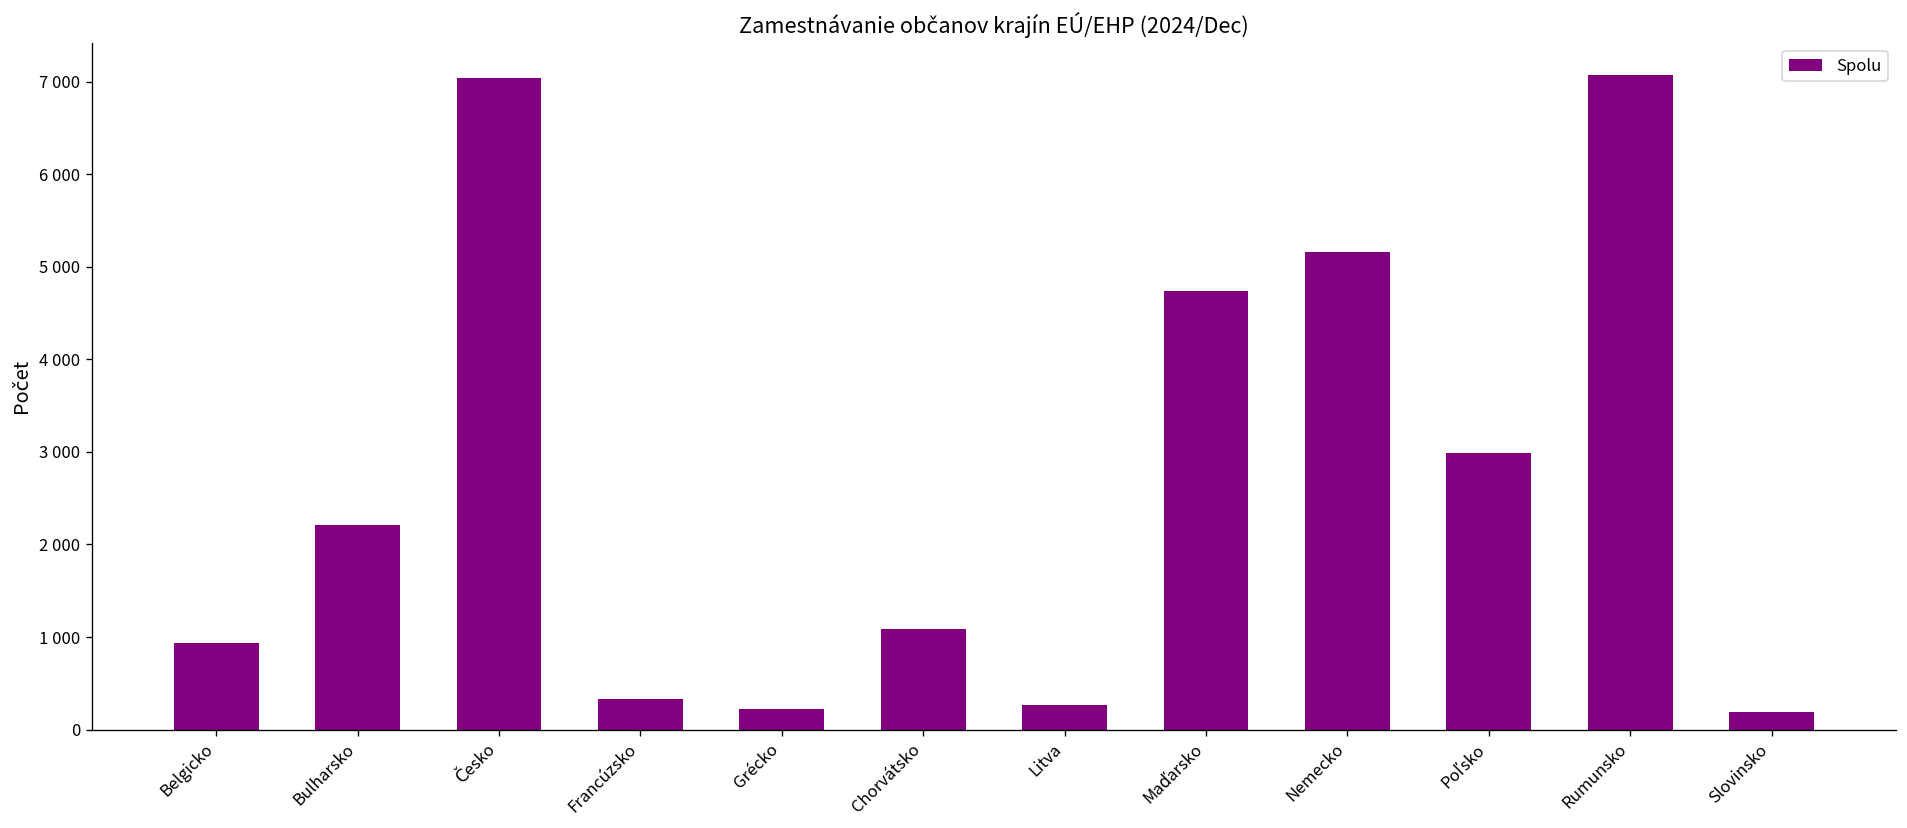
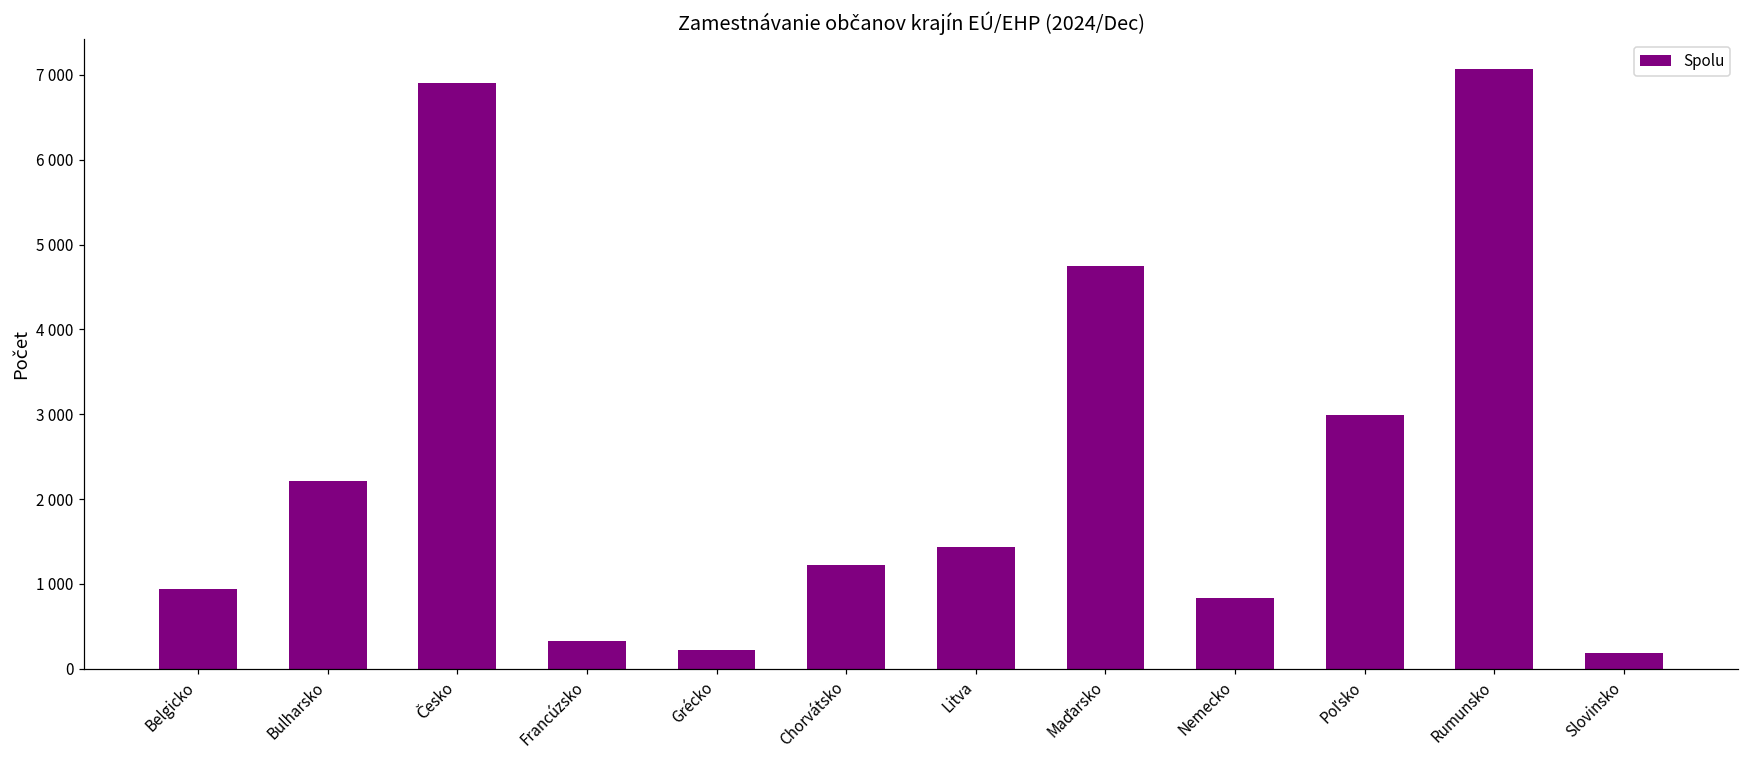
Česko: 7000 -> 6900
Chorvátsko: 1100 -> 1200
Litva: 300 -> 1400
Nemecko: 5200 -> 800
